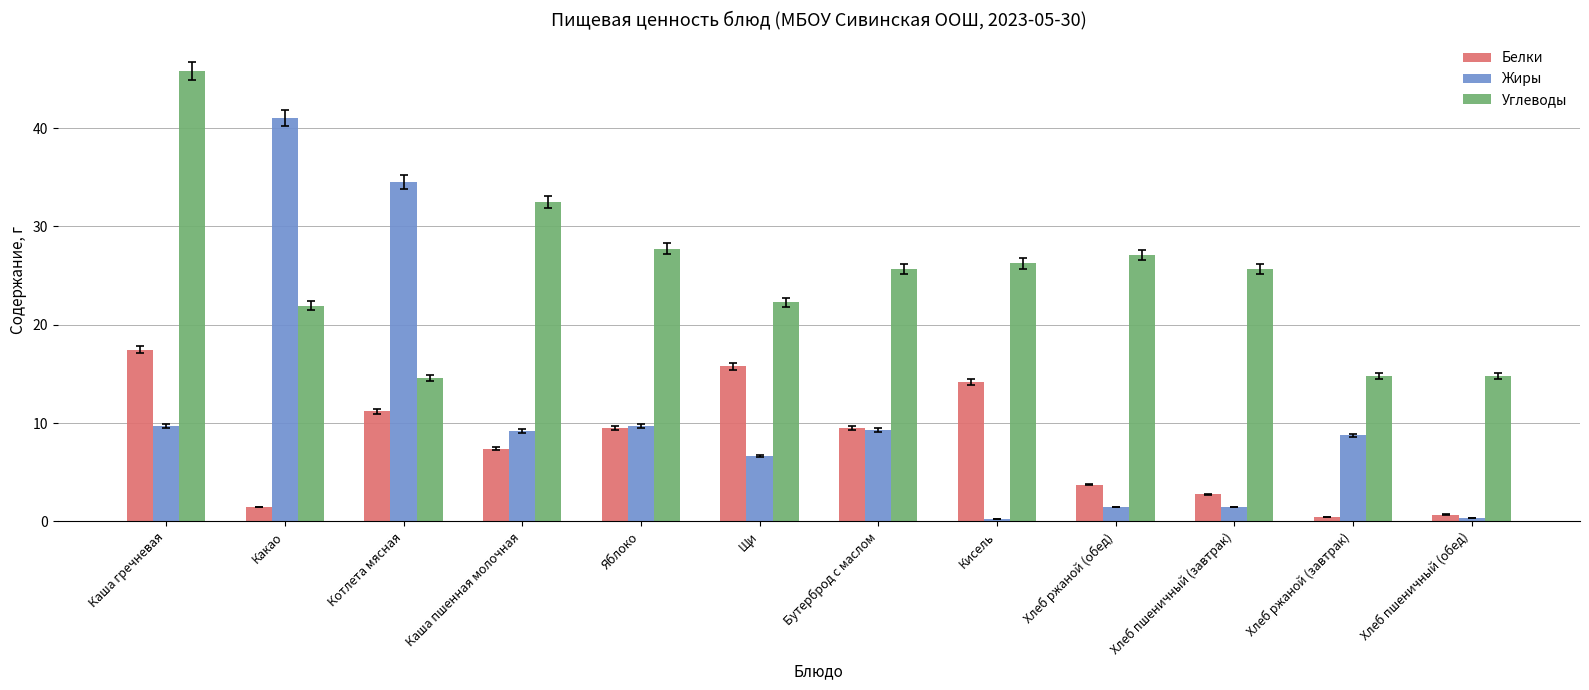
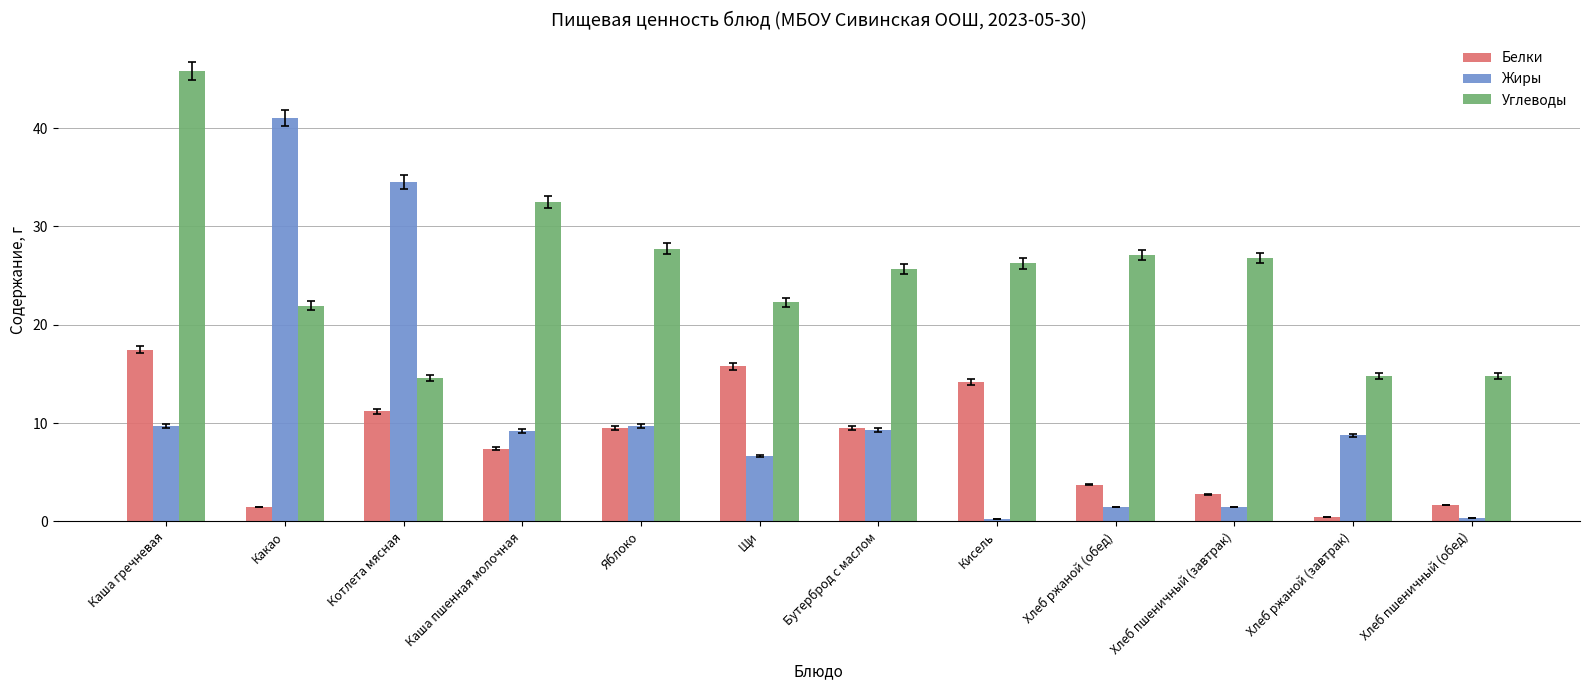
Углеводы, Хлеб пшеничный (завтрак): 26 -> 27
Белки, Хлеб пшеничный (обед): 1 -> 2
